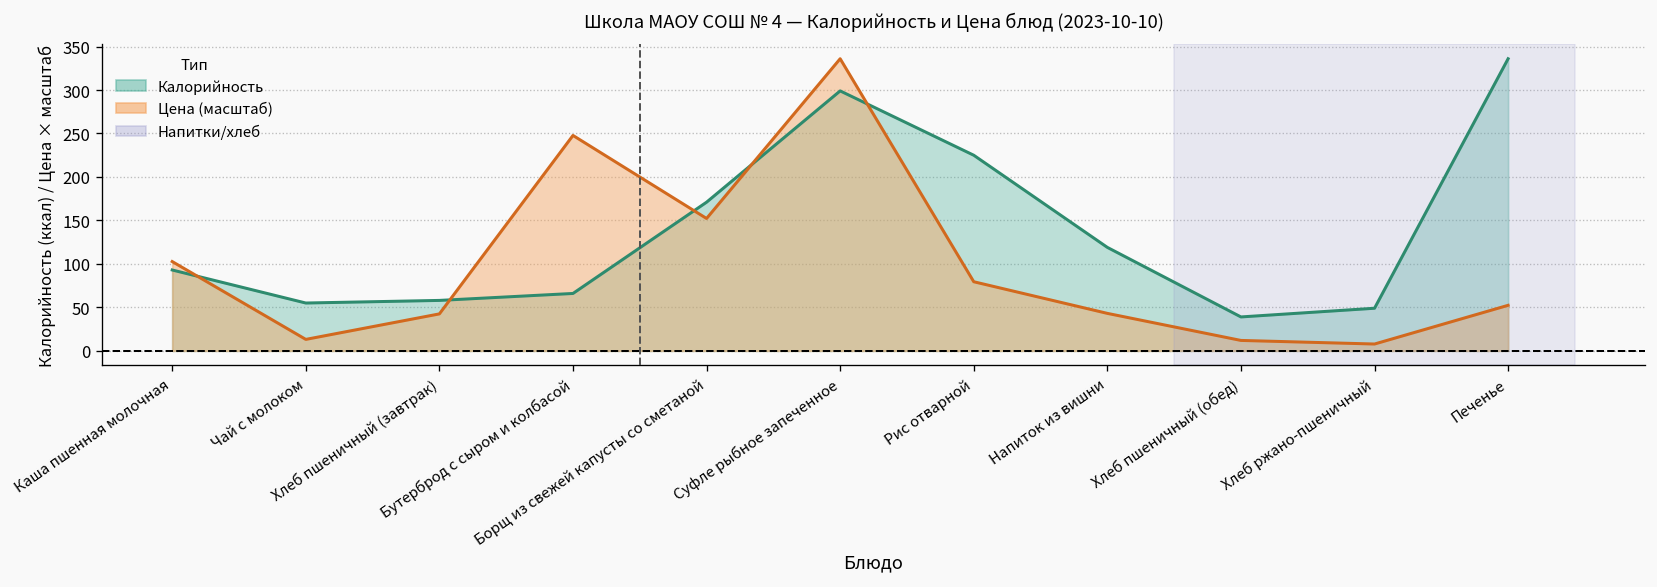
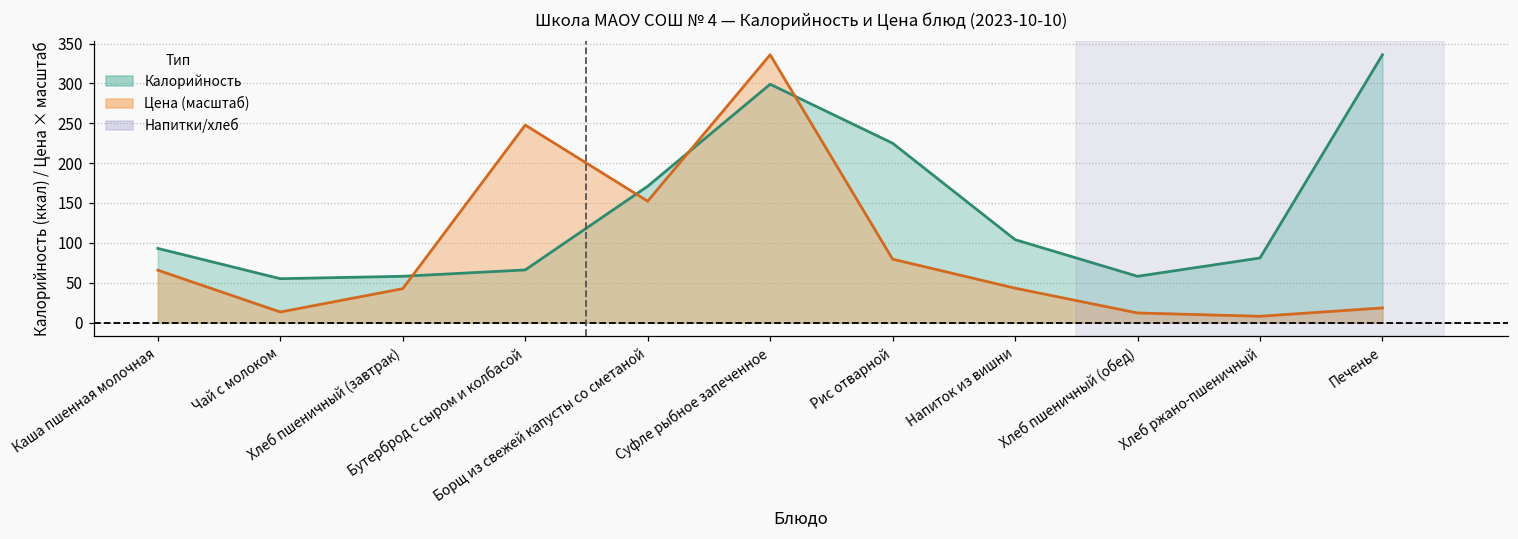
Цена (масштаб), Каша пшенная молочная: 100 -> 70
Калорийность, Напиток из вишни: 120 -> 100
Калорийность, Хлеб пшеничный (обед): 40 -> 60
Калорийность, Хлеб ржано-пшеничный: 50 -> 80
Цена (масштаб), Печенье: 50 -> 20
